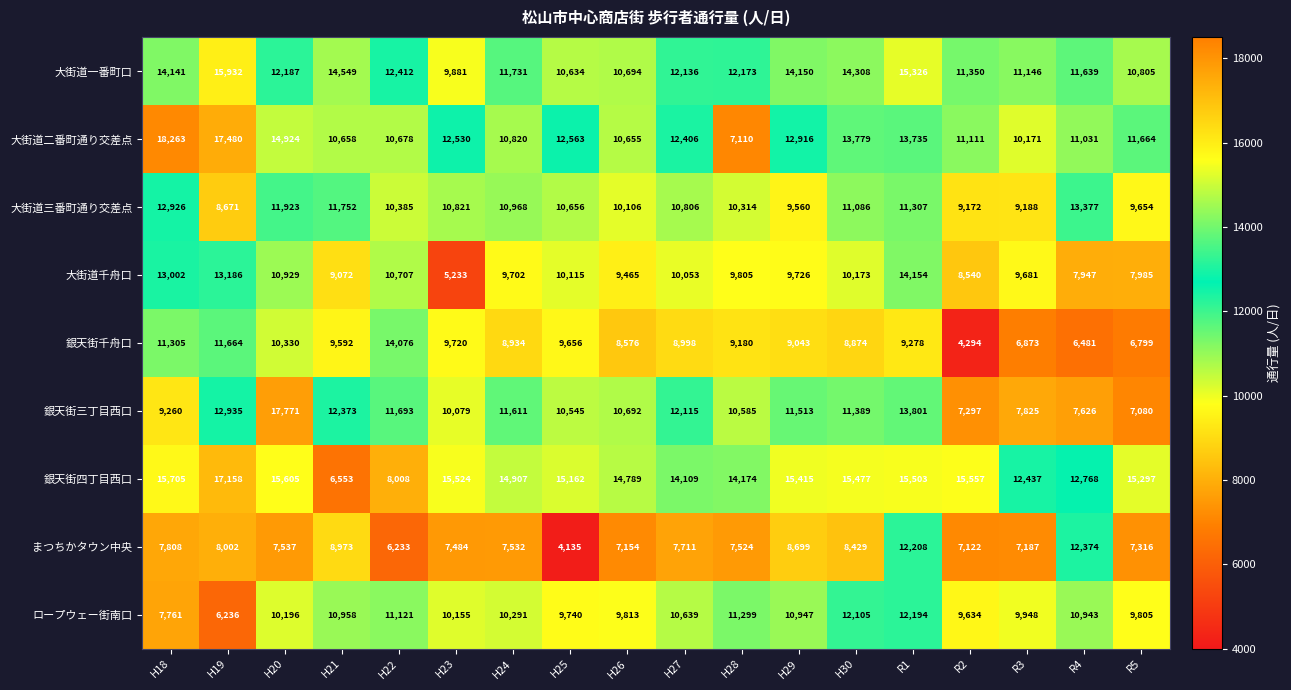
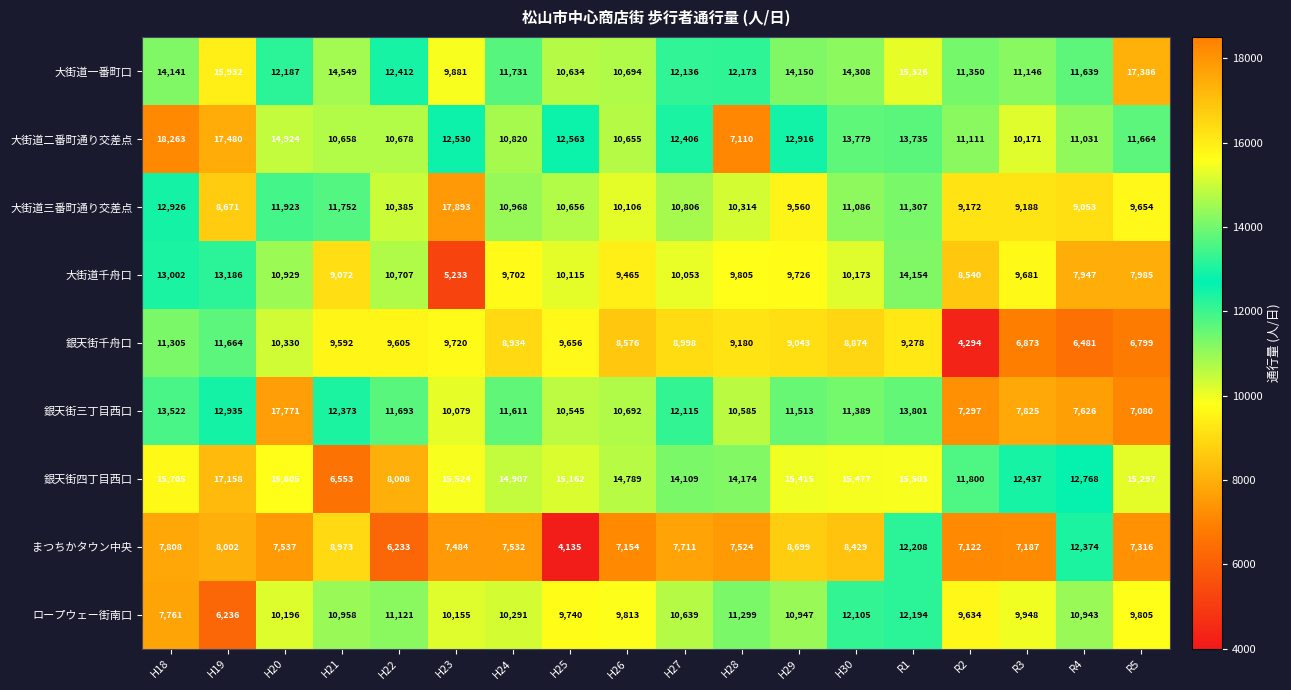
大街道一番町口, R5: 10,805 -> 17,386
大街道三番町通り交差点, H23: 10,821 -> 17,893
大街道三番町通り交差点, R4: 13,377 -> 9,053
銀天街千舟口, H22: 14,076 -> 9,605
銀天街三丁目西口, H18: 9,260 -> 13,522
銀天街四丁目西口, R2: 15,557 -> 11,800
